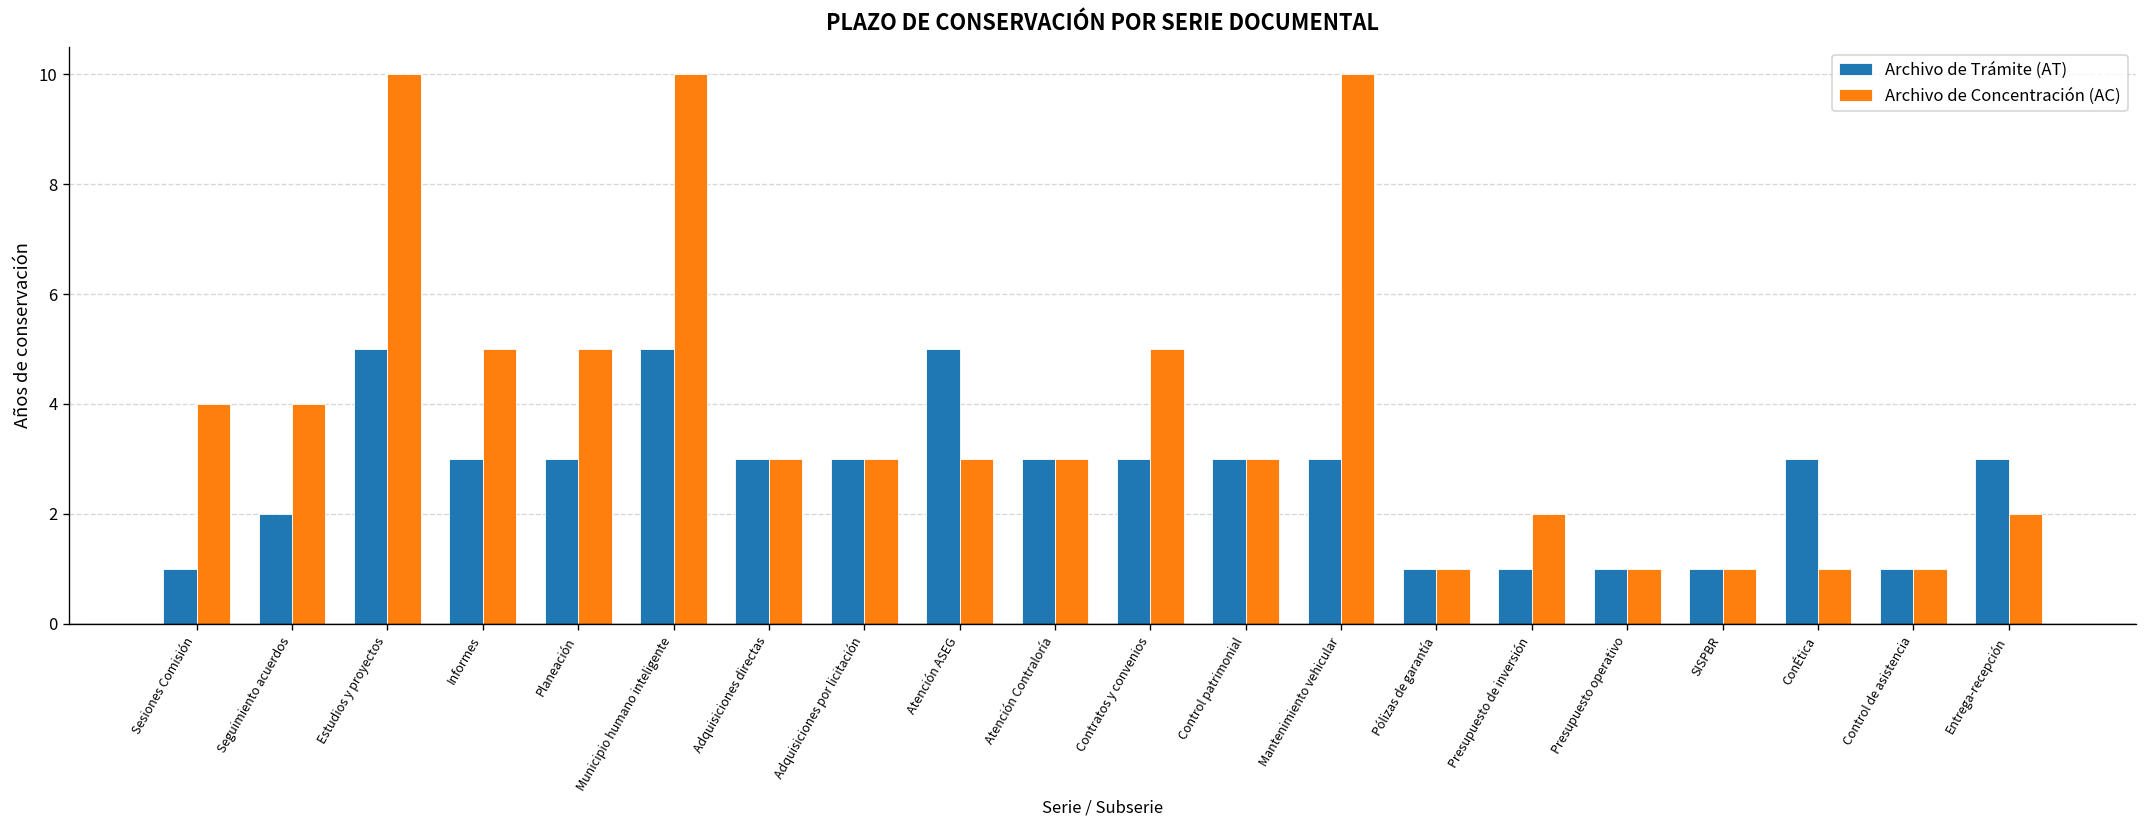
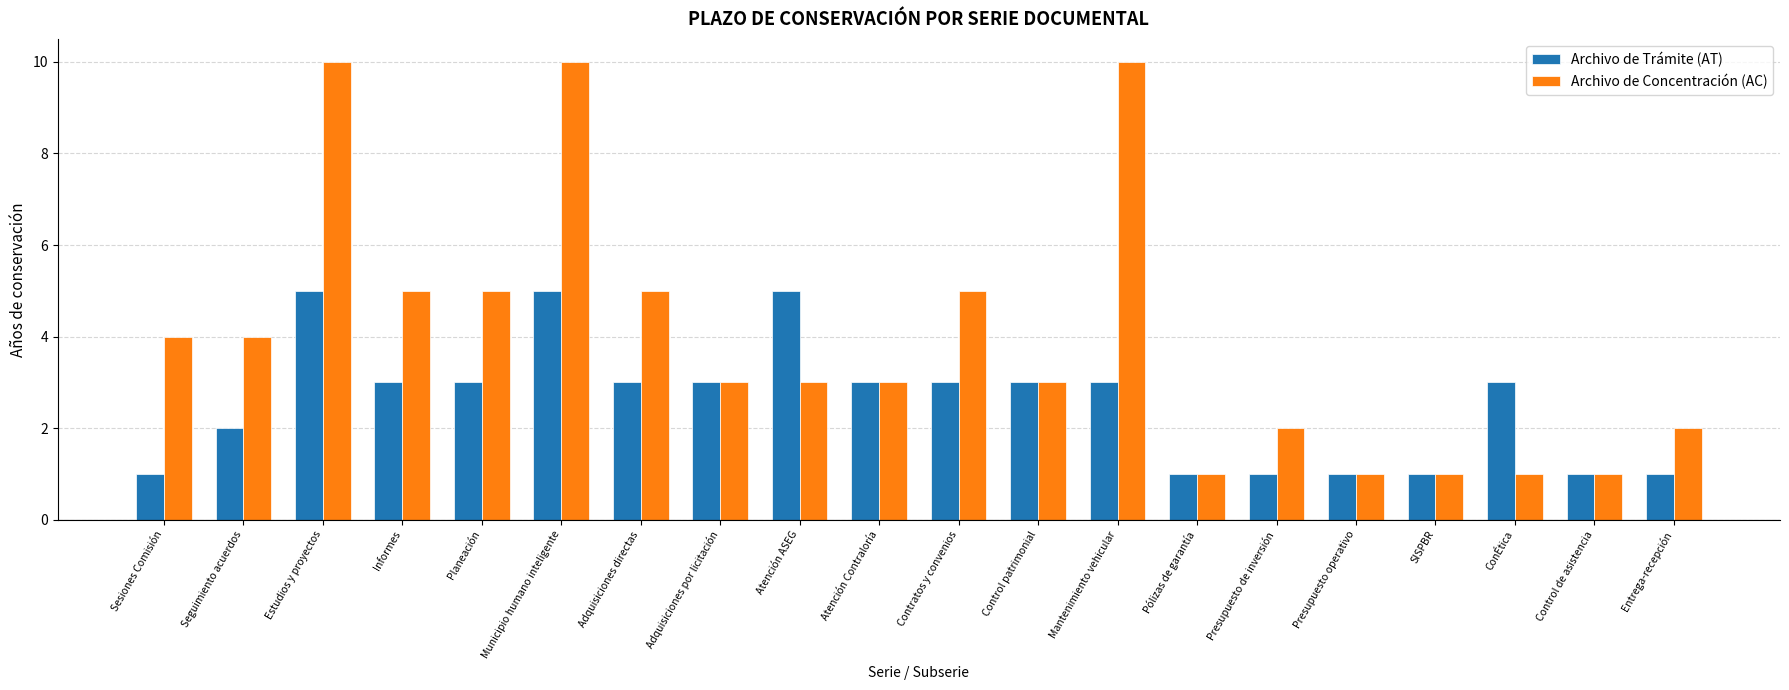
Archivo de Concentración (AC), Adquisiciones directas: 3 -> 5
Archivo de Trámite (AT), Entrega-recepción: 3 -> 1
